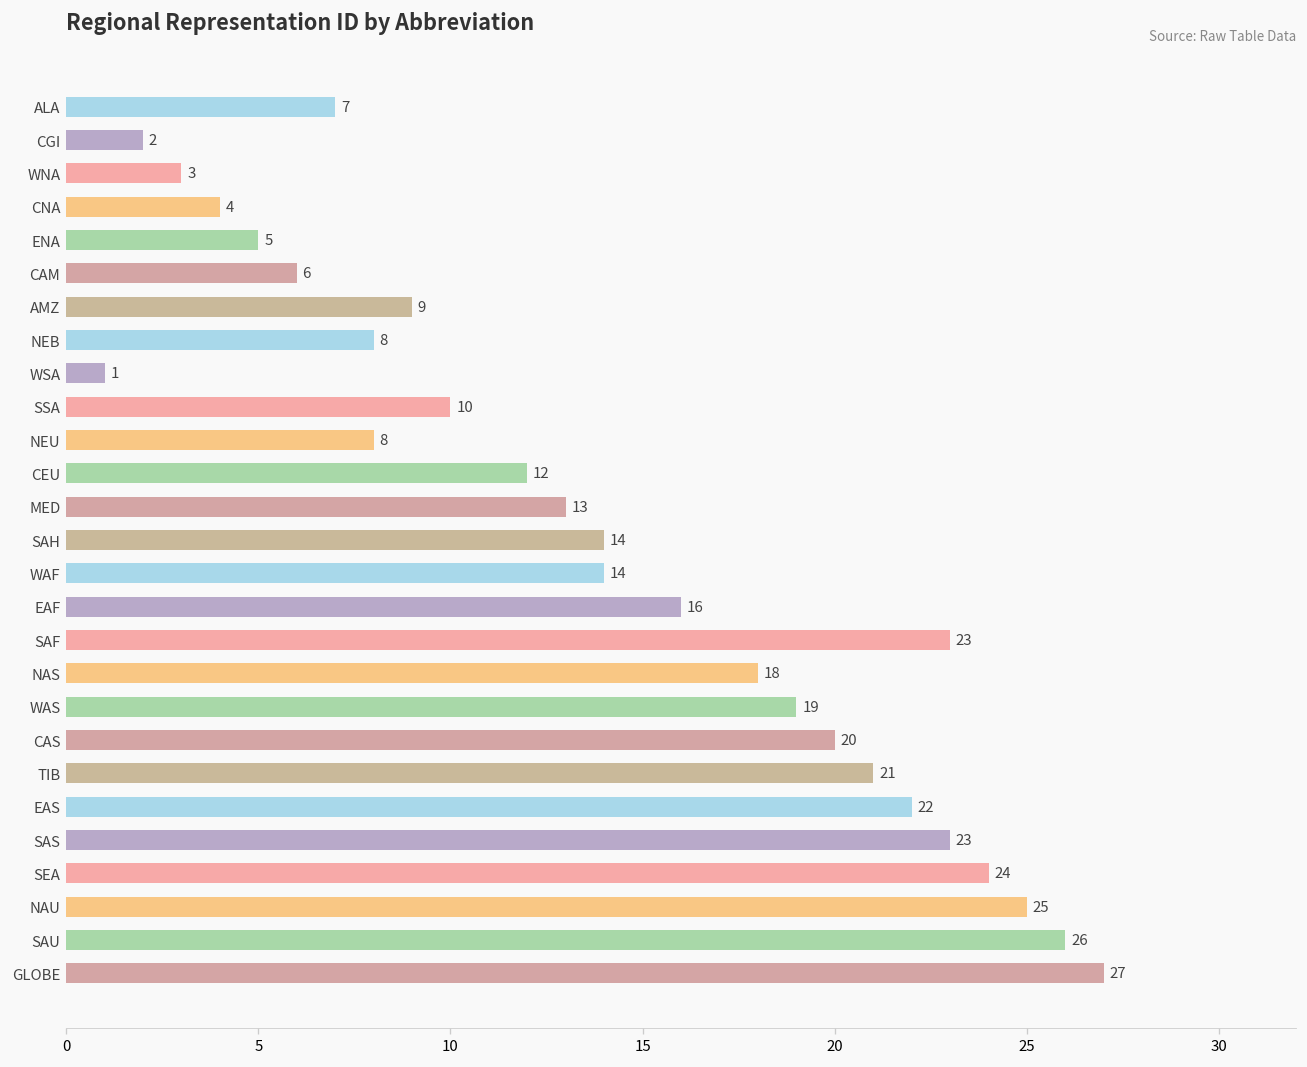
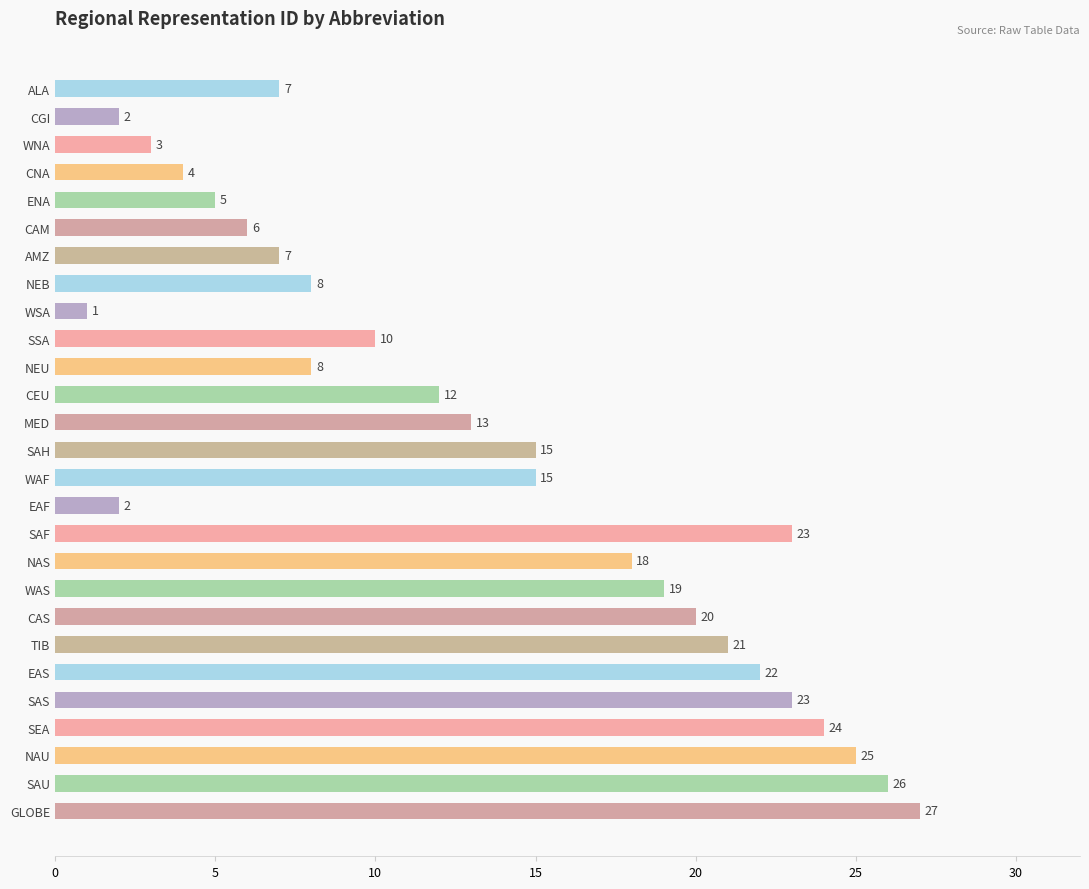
AMZ: 9 -> 7
SAH: 14 -> 15
WAF: 14 -> 15
EAF: 16 -> 2
